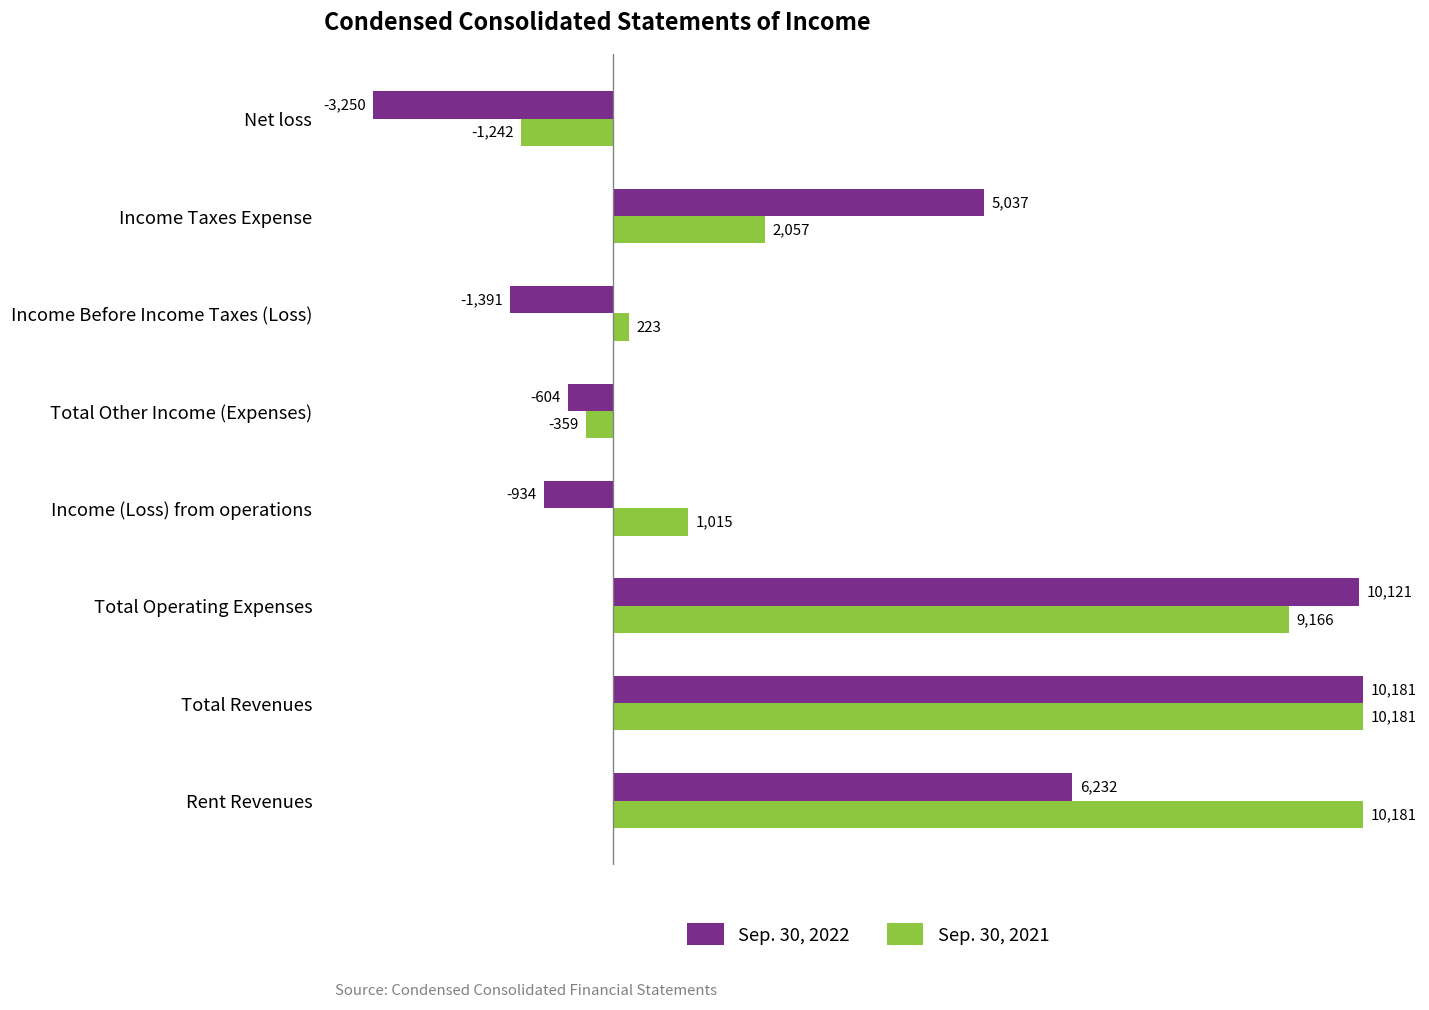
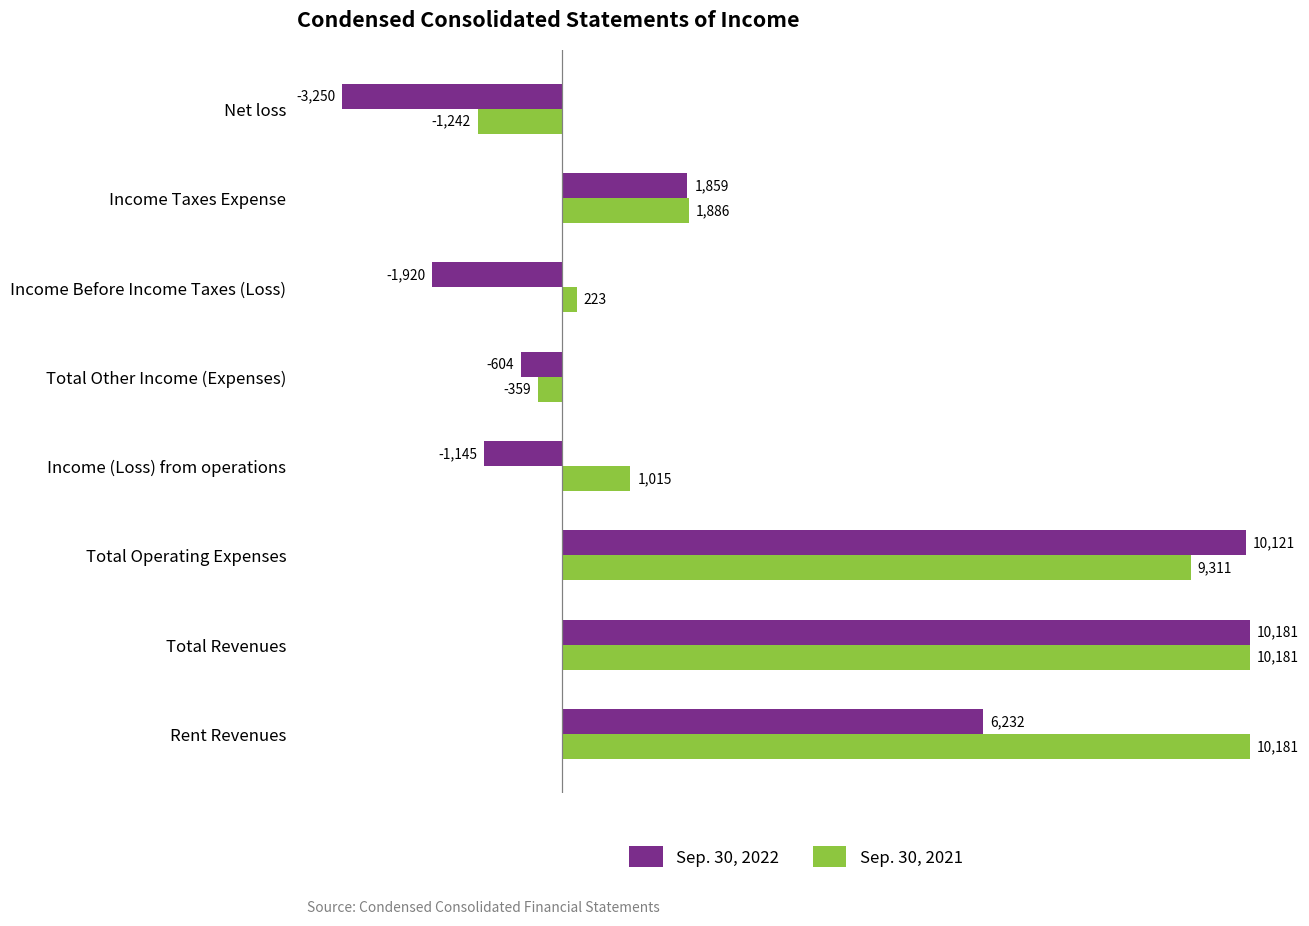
Sep. 30, 2022, Income Taxes Expense: 5,037 -> 1,859
Sep. 30, 2021, Income Taxes Expense: 2,057 -> 1,886
Sep. 30, 2022, Income Before Income Taxes (Loss): -1,391 -> -1,920
Sep. 30, 2022, Income (Loss) from operations: -934 -> -1,145
Sep. 30, 2021, Total Operating Expenses: 9,166 -> 9,311
